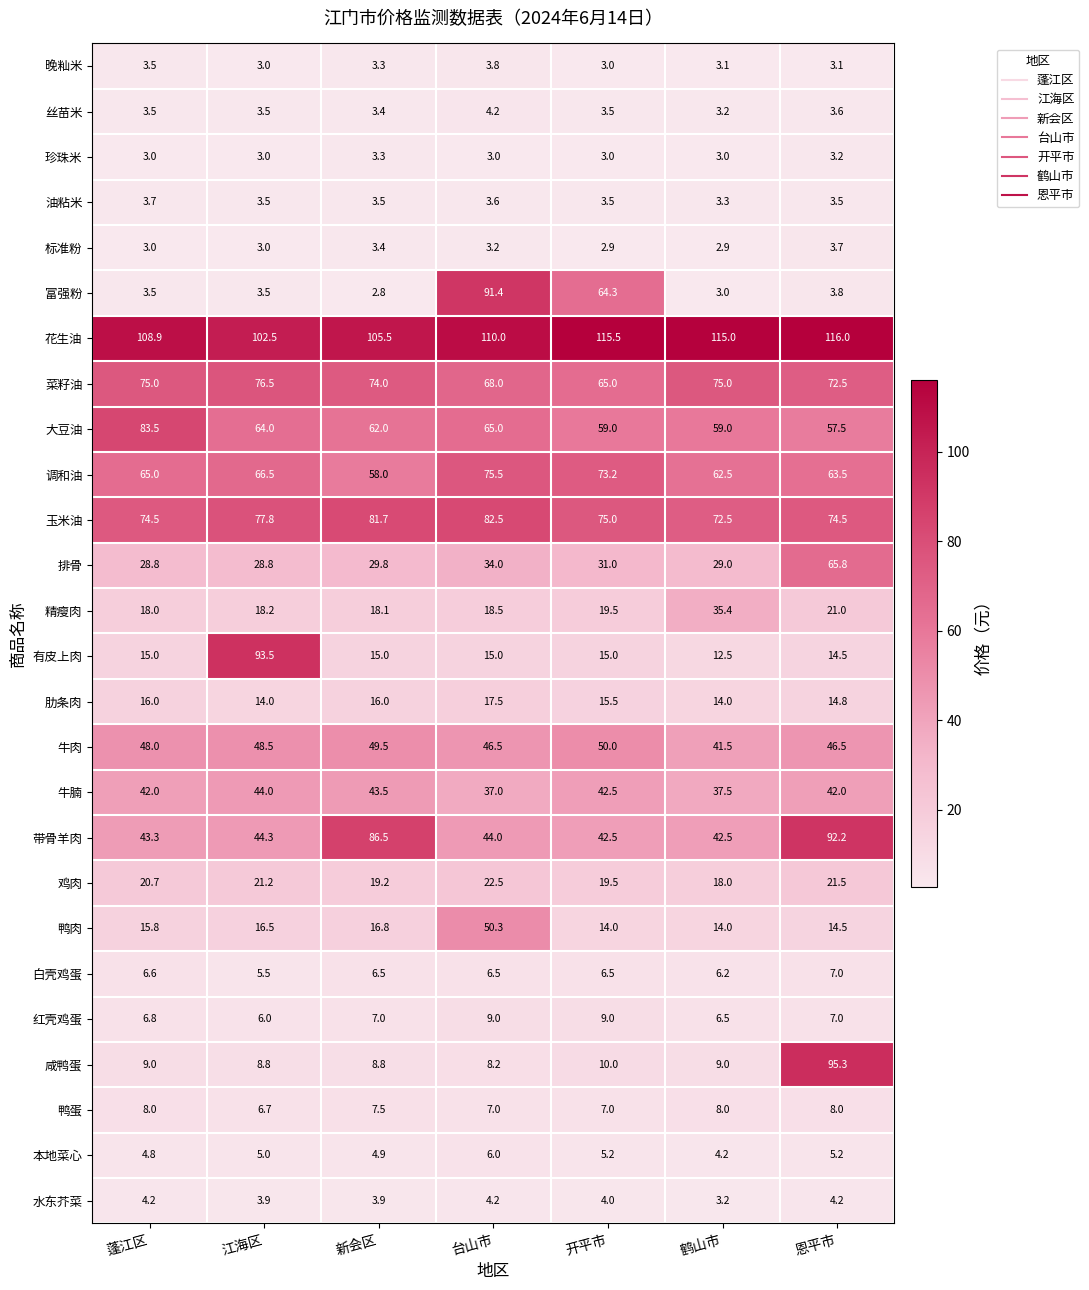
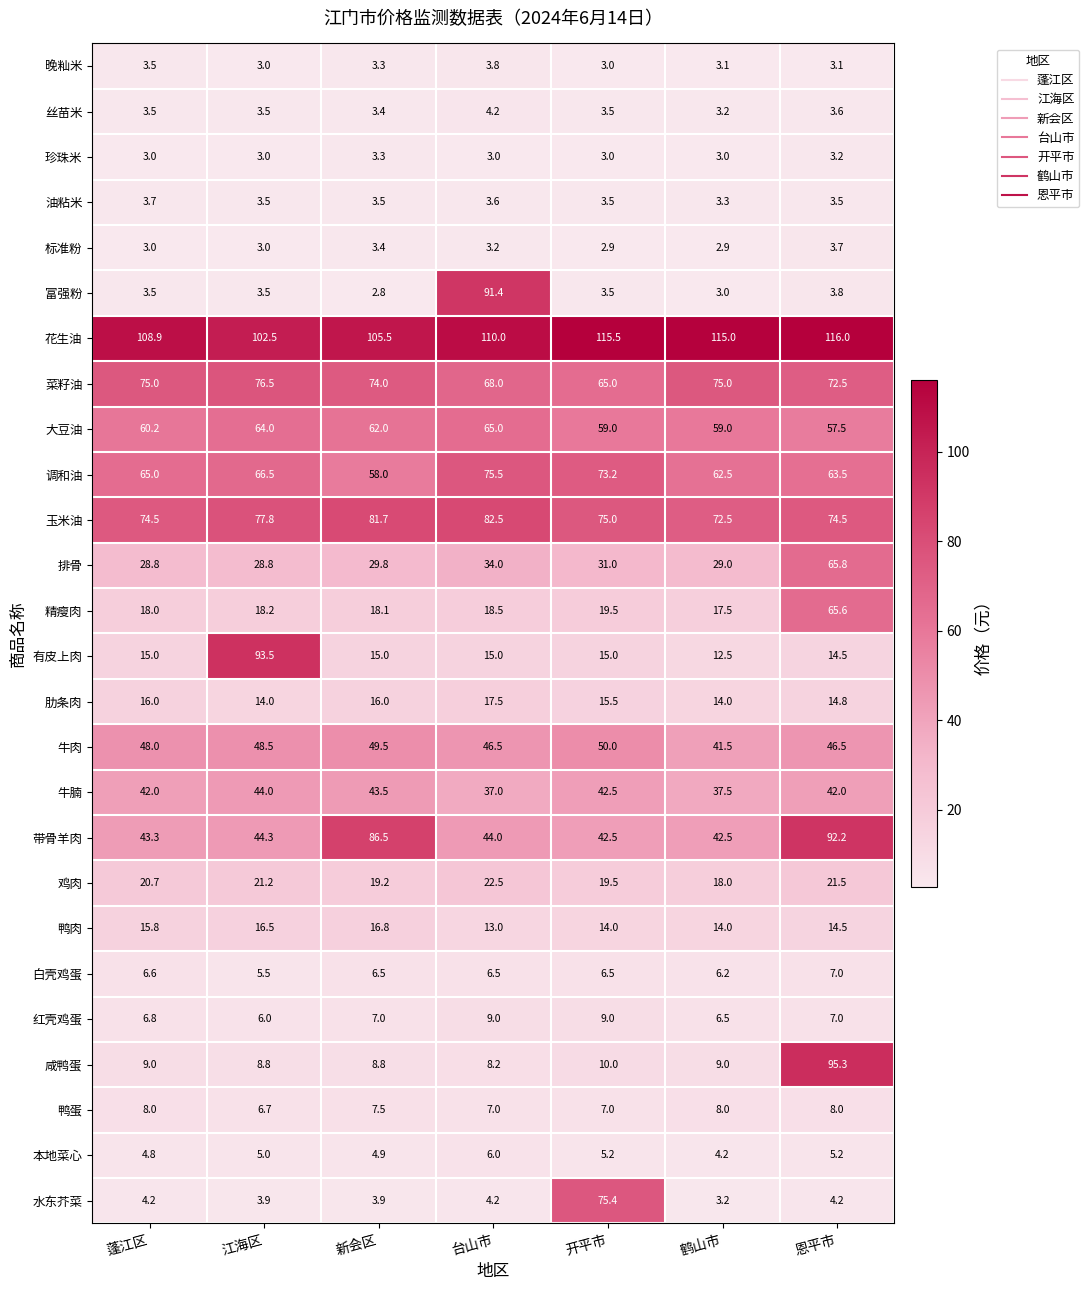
富强粉, 开平市: 64.3 -> 3.5
大豆油, 蓬江区: 83.5 -> 60.2
精瘦肉, 鹤山市: 35.4 -> 17.5
精瘦肉, 恩平市: 21.0 -> 65.6
鸭肉, 台山市: 50.3 -> 13.0
水东芥菜, 开平市: 4.0 -> 75.4
